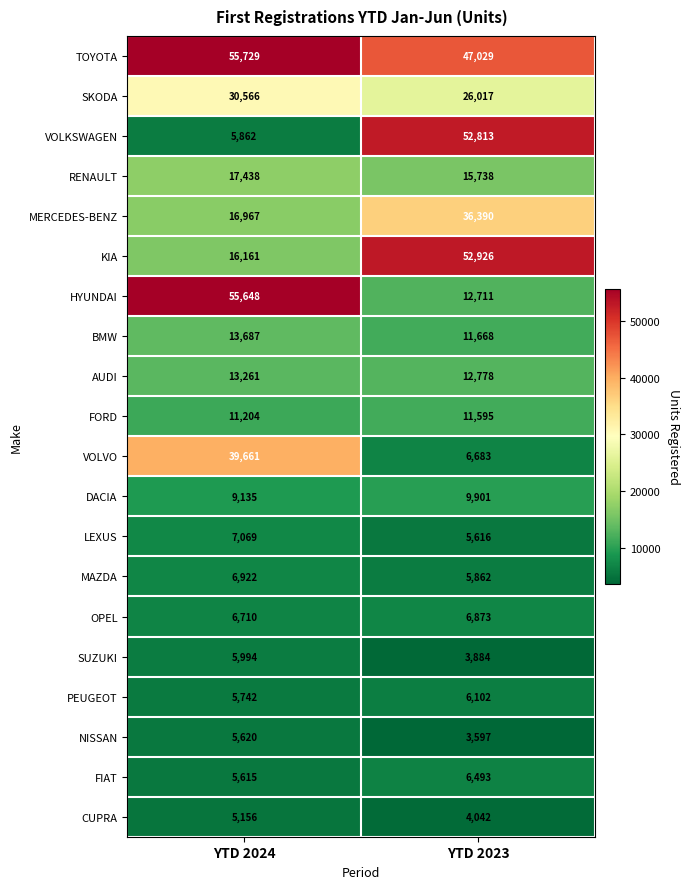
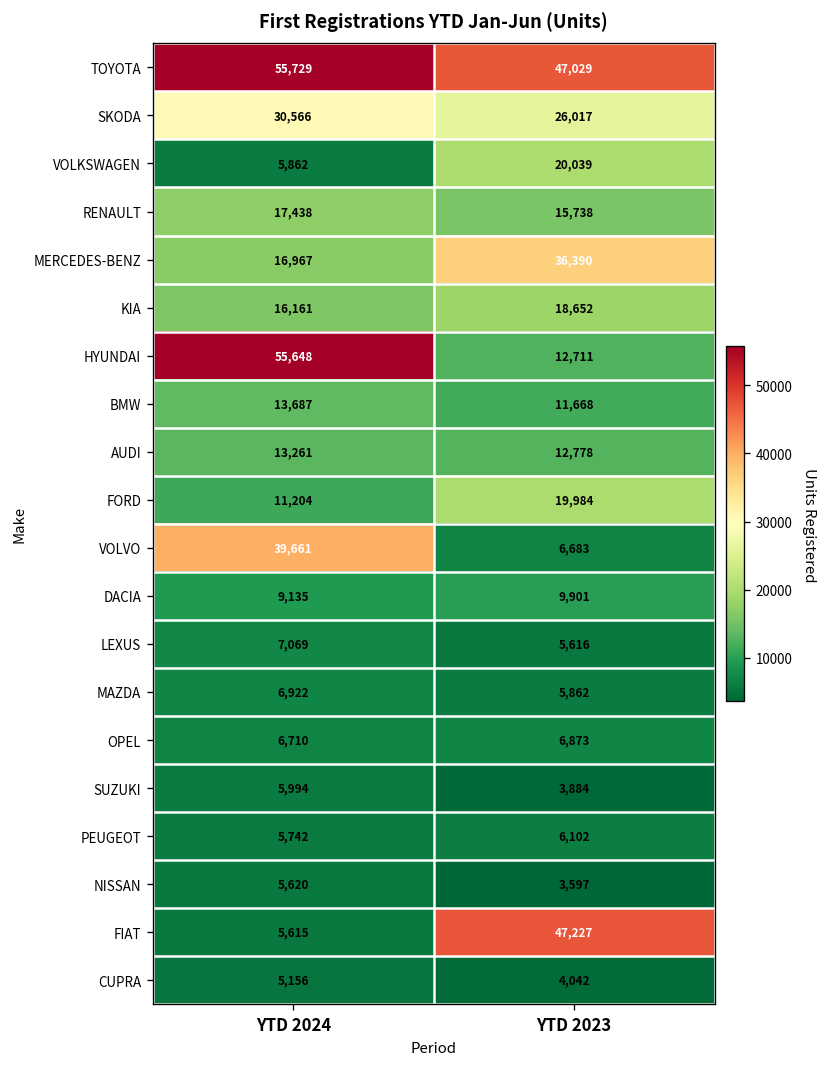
VOLKSWAGEN, YTD 2023: 52,813 -> 20,039
KIA, YTD 2023: 52,926 -> 18,652
FORD, YTD 2023: 11,595 -> 19,984
FIAT, YTD 2023: 6,493 -> 47,227
